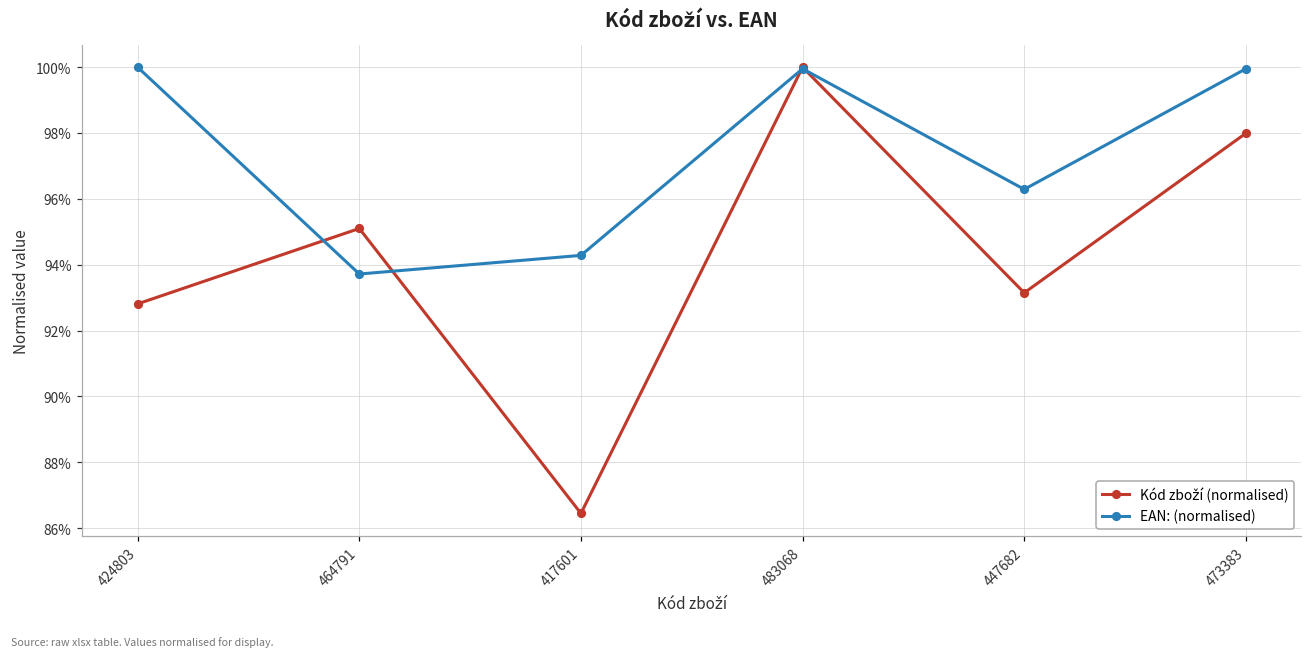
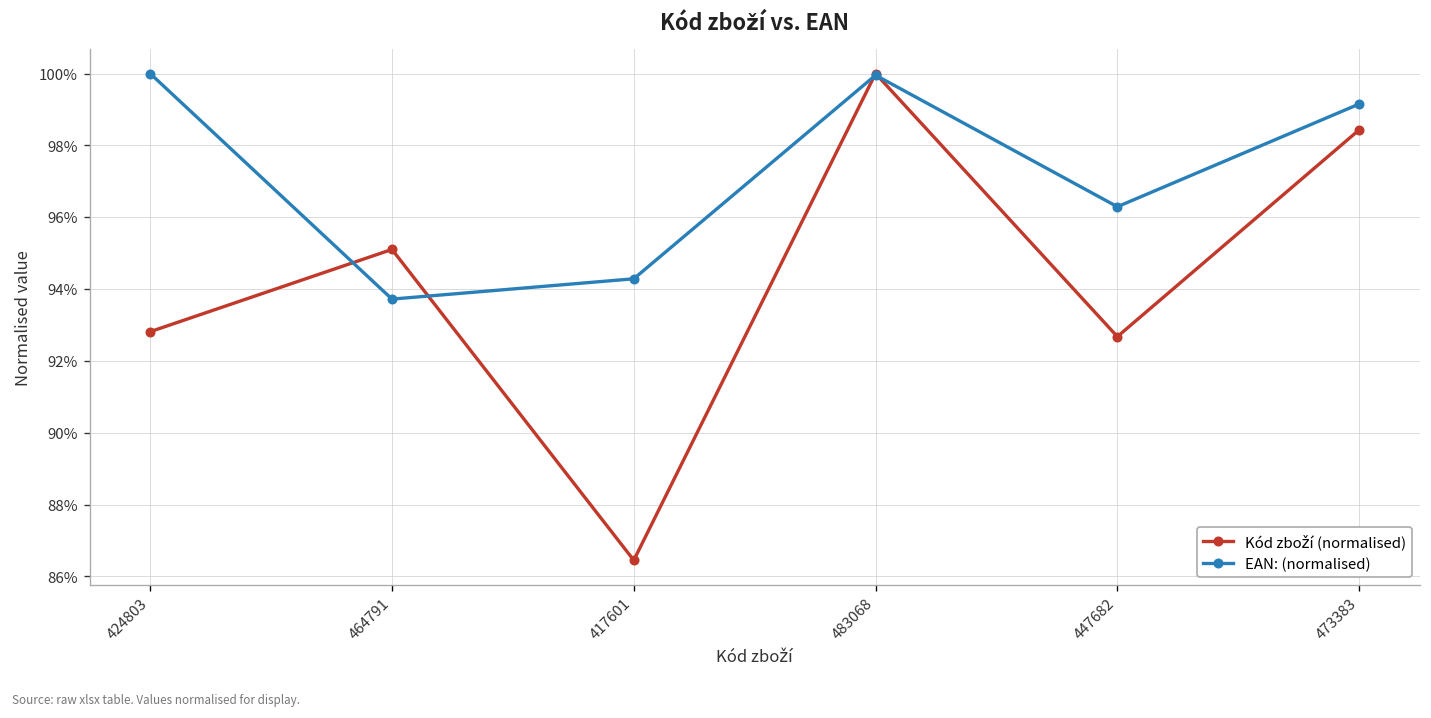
Kód zboží (normalised), 447682: 93.1% -> 92.7%
Kód zboží (normalised), 473383: 98.0% -> 98.4%
EAN: (normalised), 473383: 100.0% -> 99.2%
